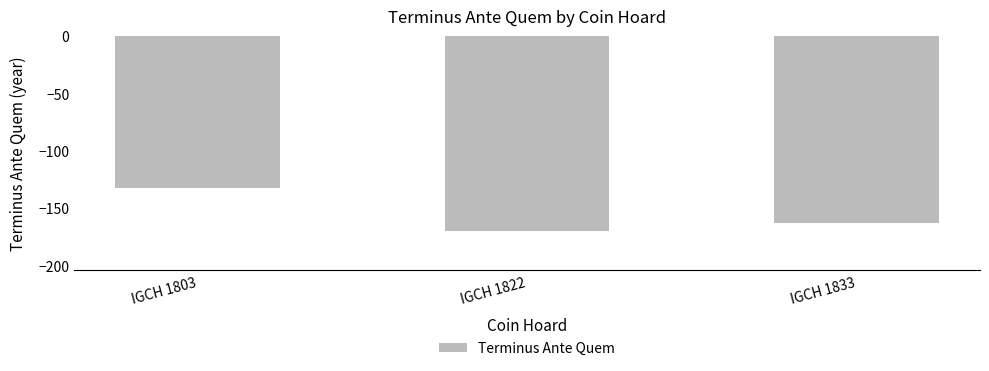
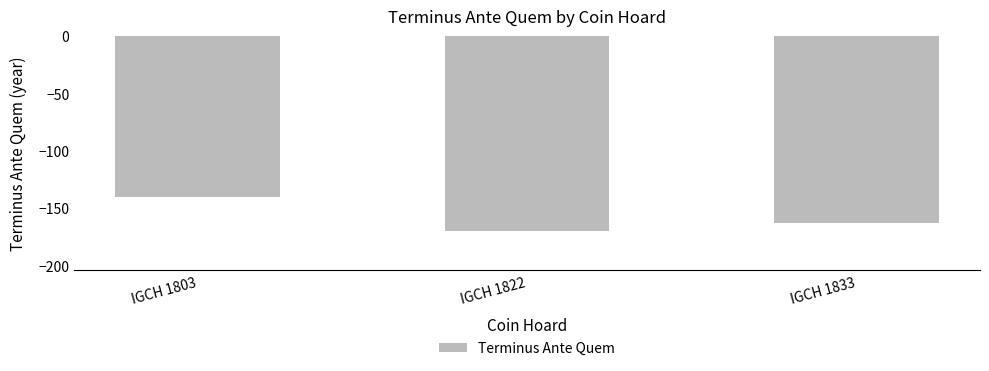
IGCH 1803: -132 -> -140
